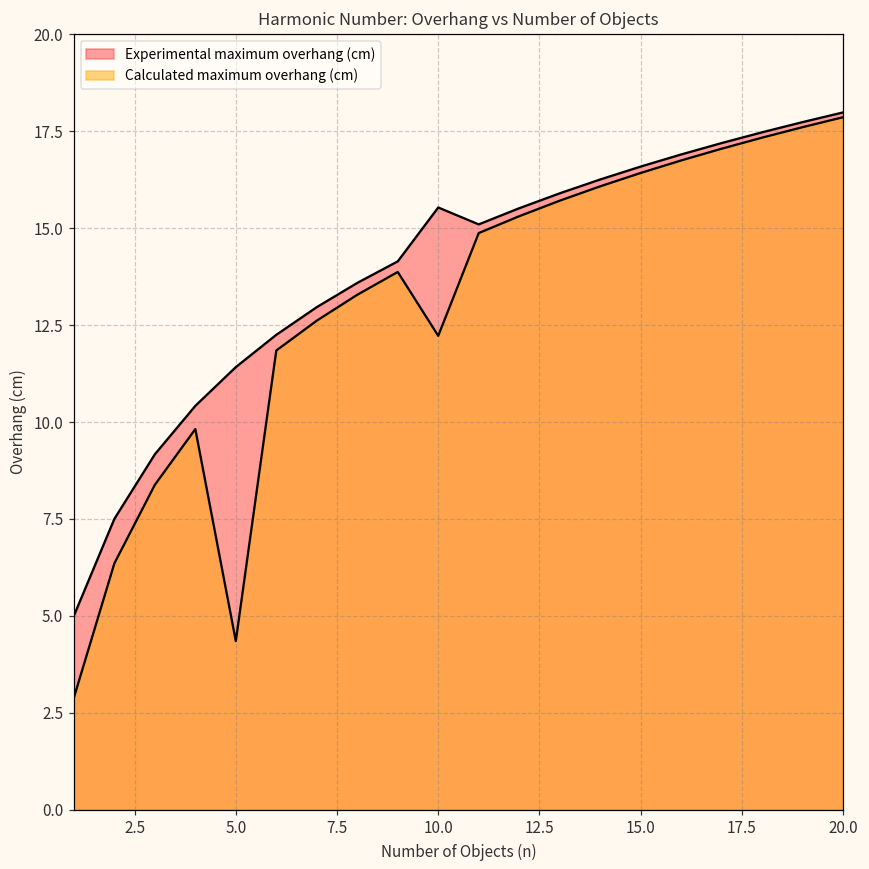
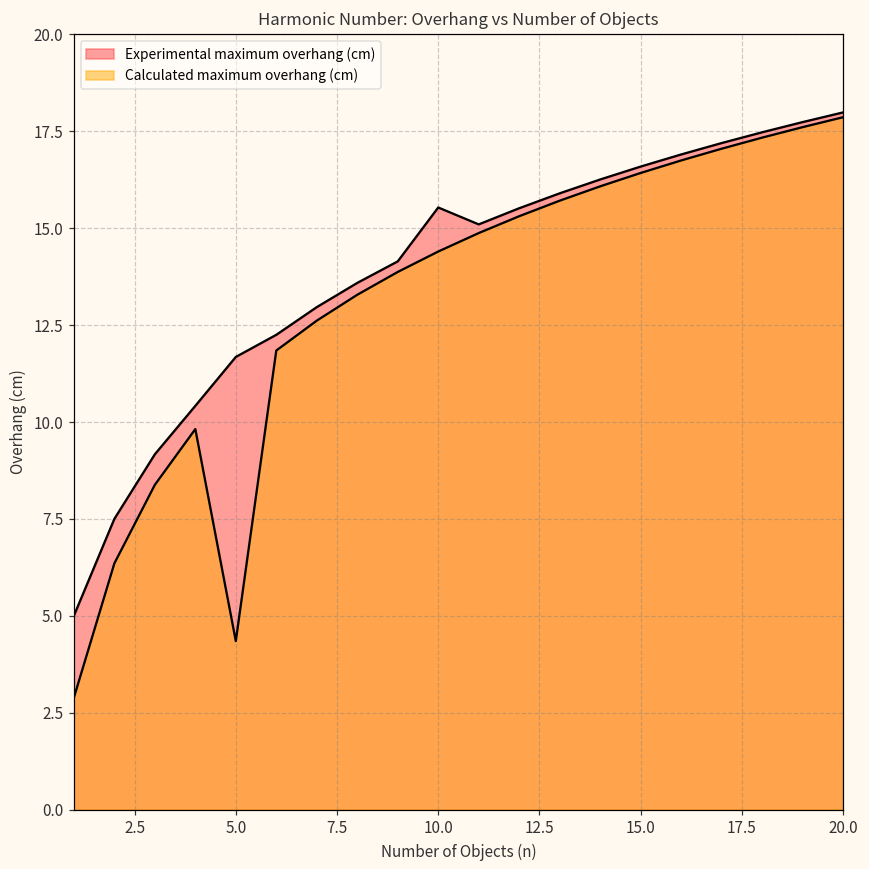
Experimental maximum overhang (cm), 5.0: 11.4 -> 11.7
Calculated maximum overhang (cm), 10.0: 12.2 -> 14.4
